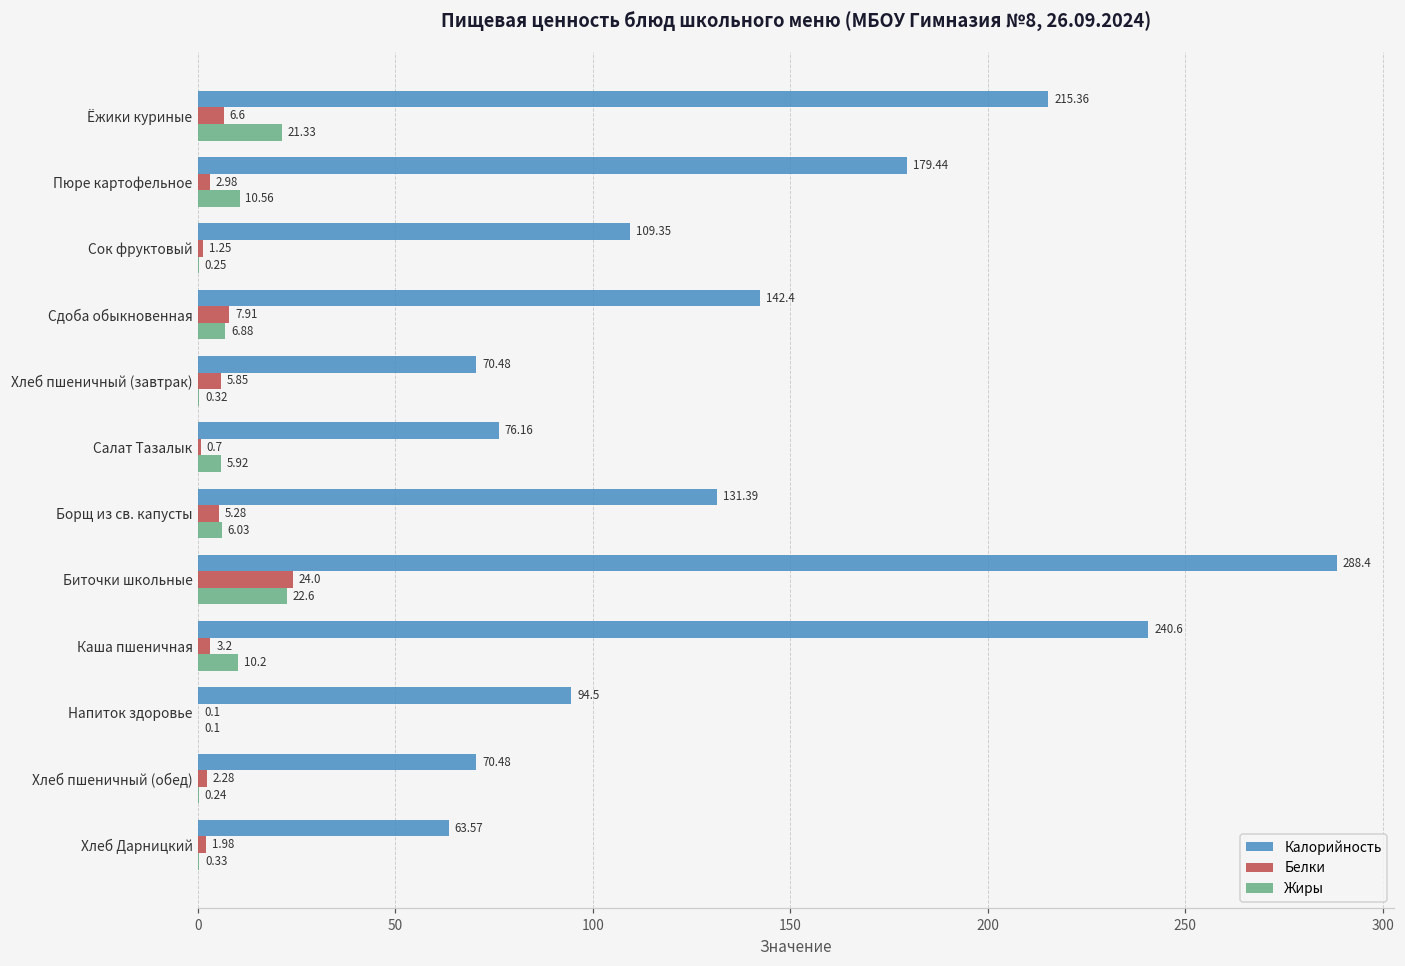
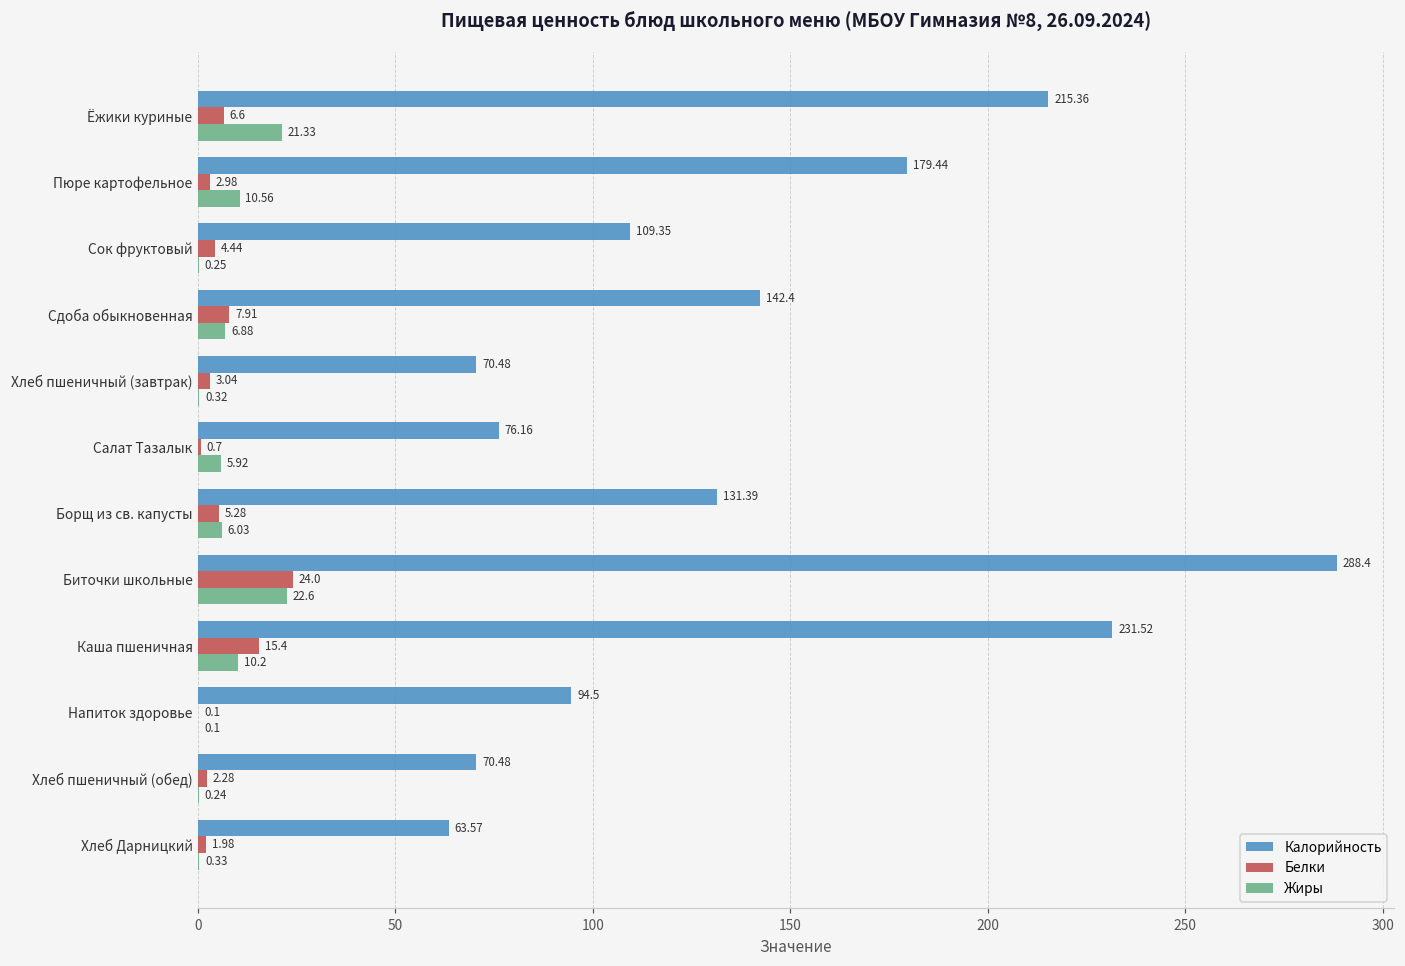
Белки, Сок фруктовый: 1.25 -> 4.44
Белки, Хлеб пшеничный (завтрак): 5.85 -> 3.04
Калорийность, Каша пшеничная: 240.6 -> 231.52
Белки, Каша пшеничная: 3.2 -> 15.4
